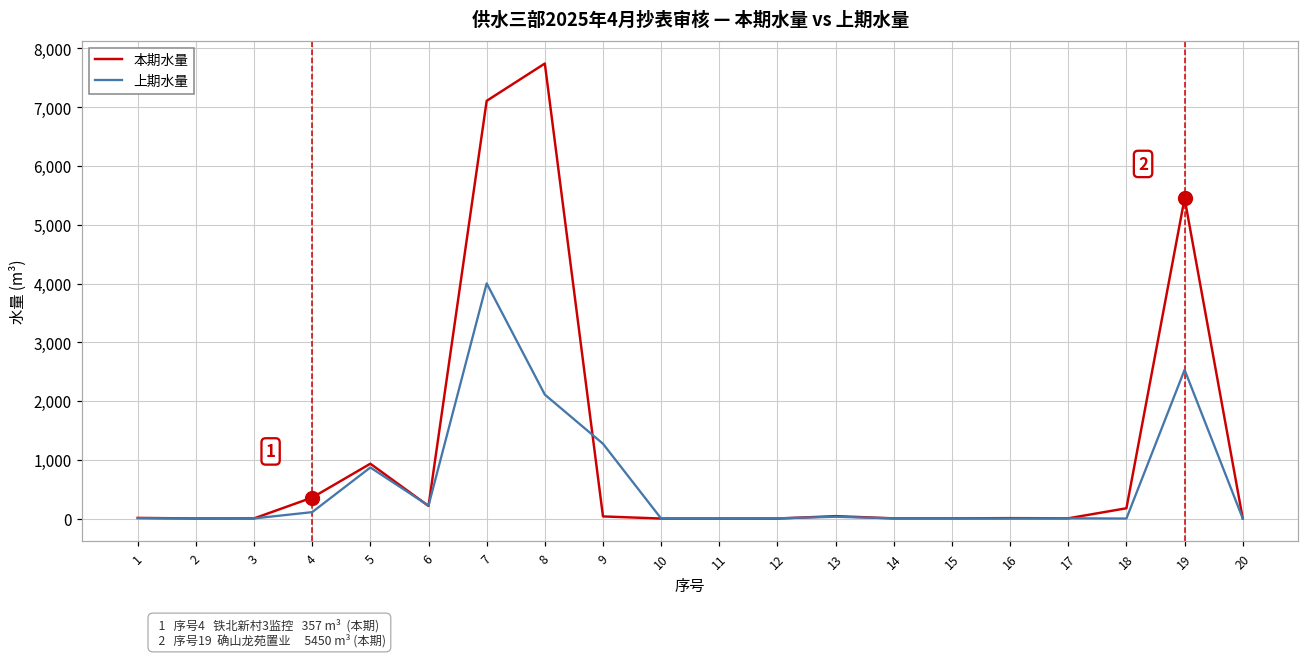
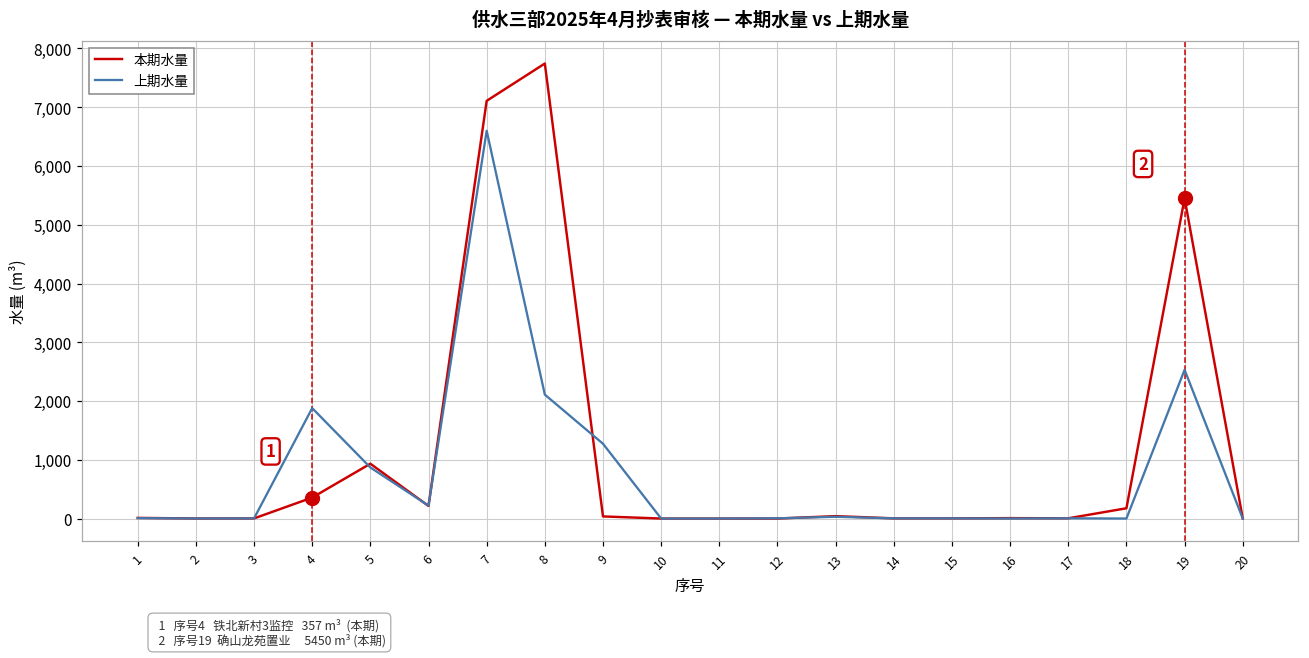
上期水量, 4: 100 -> 1,900
上期水量, 7: 4,000 -> 6,600
